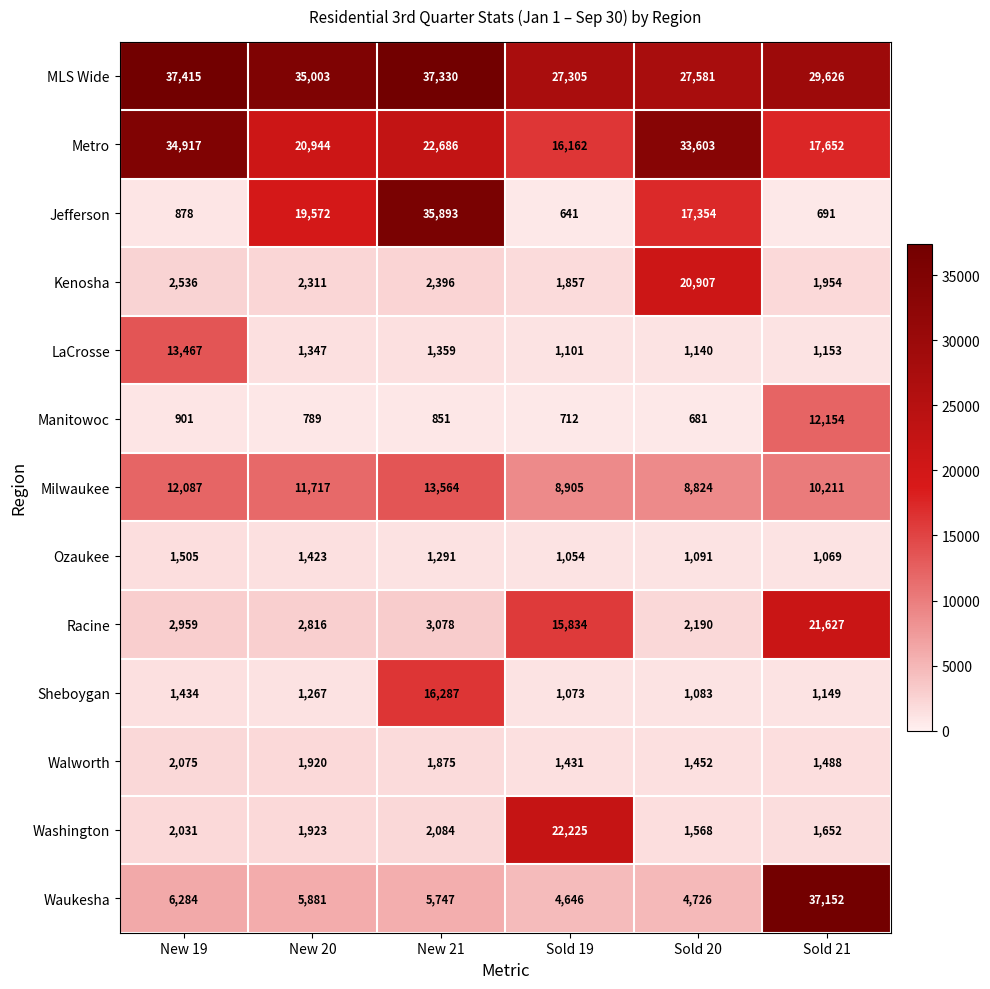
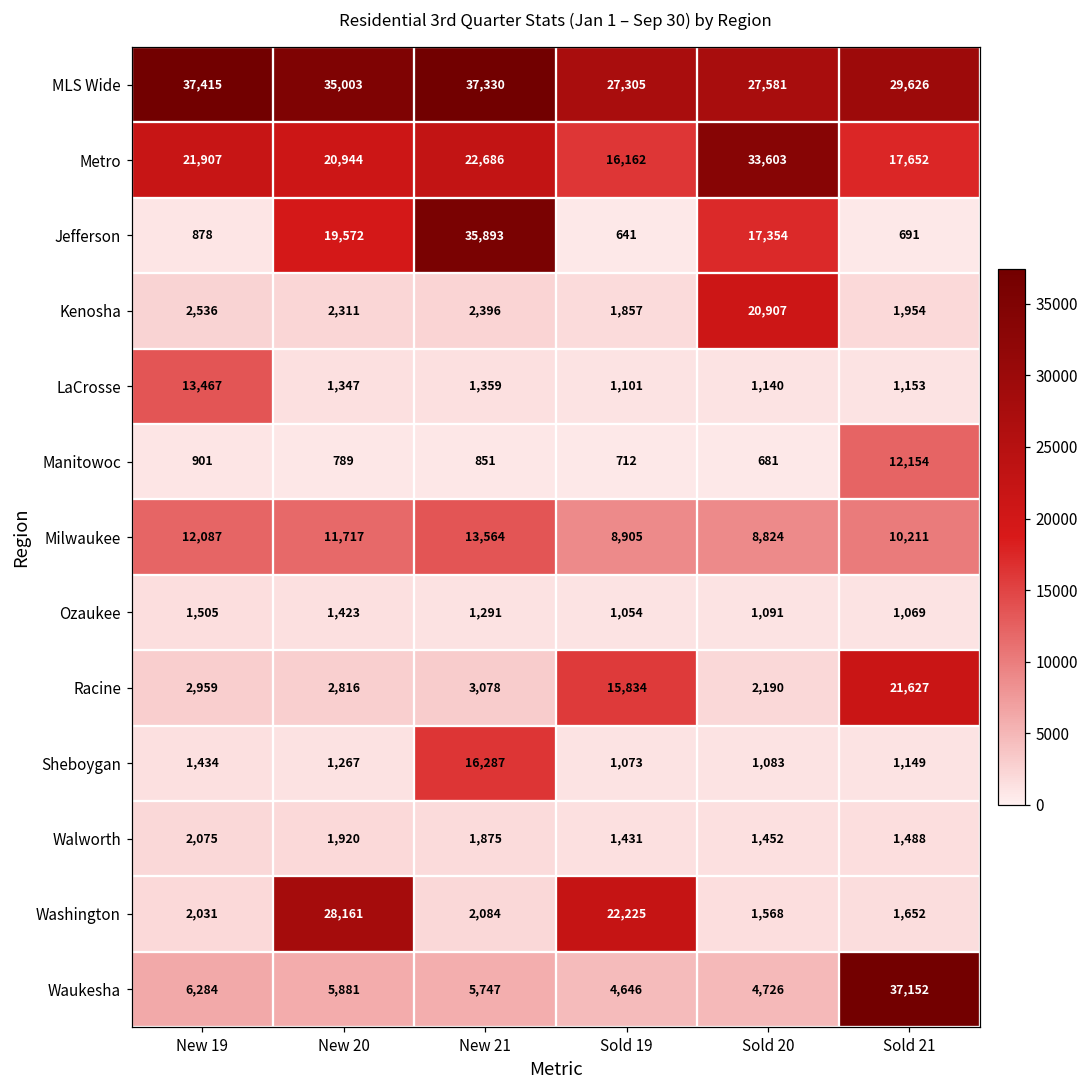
Metro, New 19: 34,917 -> 21,907
Washington, New 20: 1,923 -> 28,161
